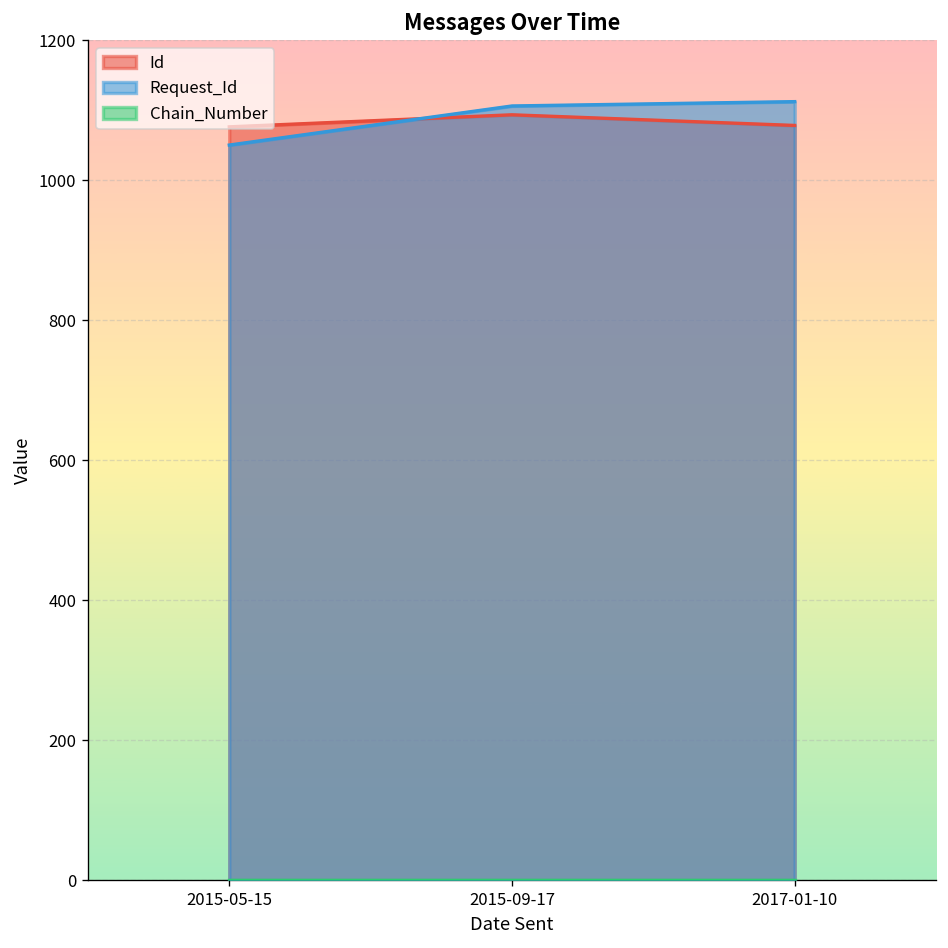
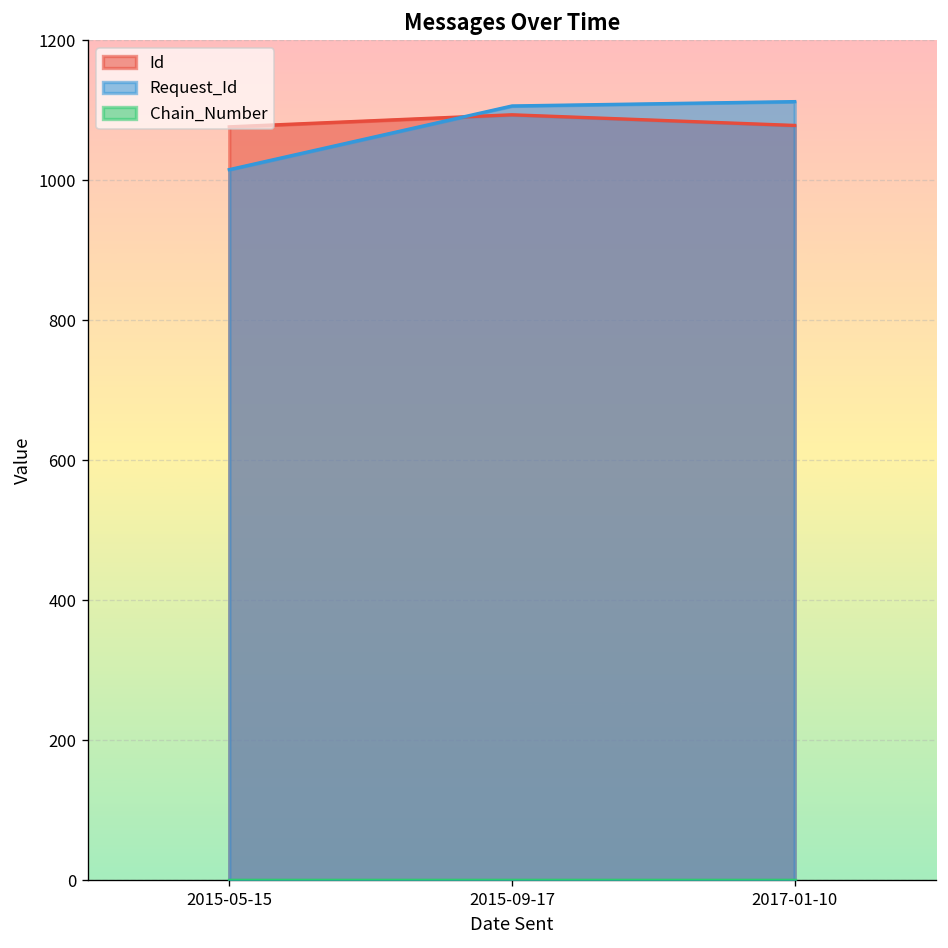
Request_Id, 2015-05-15: 1050 -> 1010
